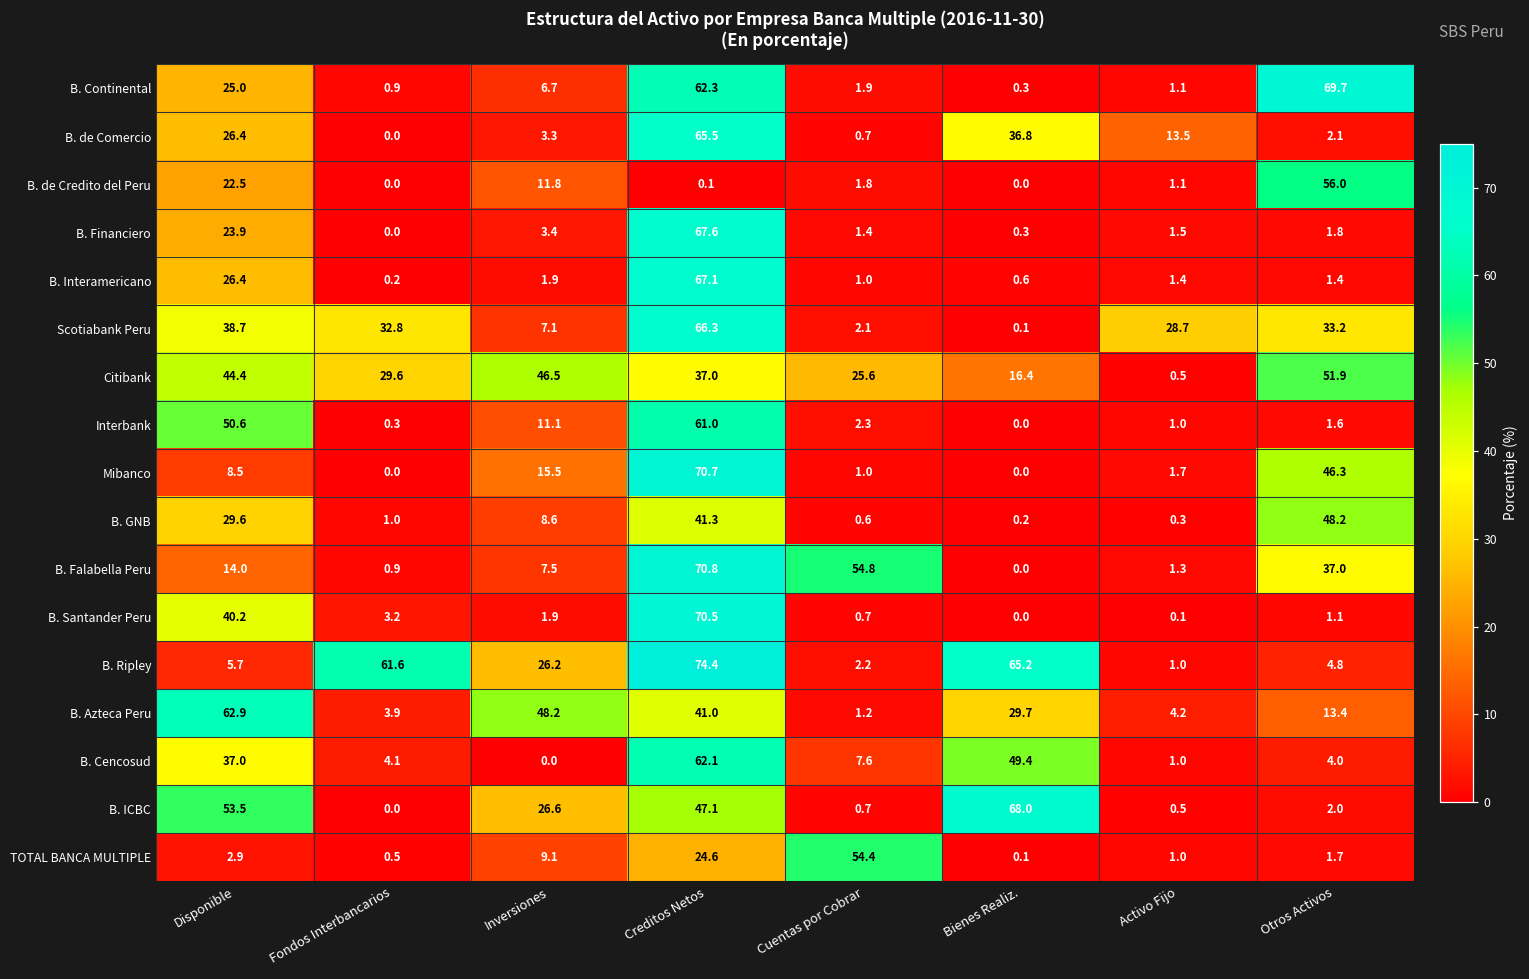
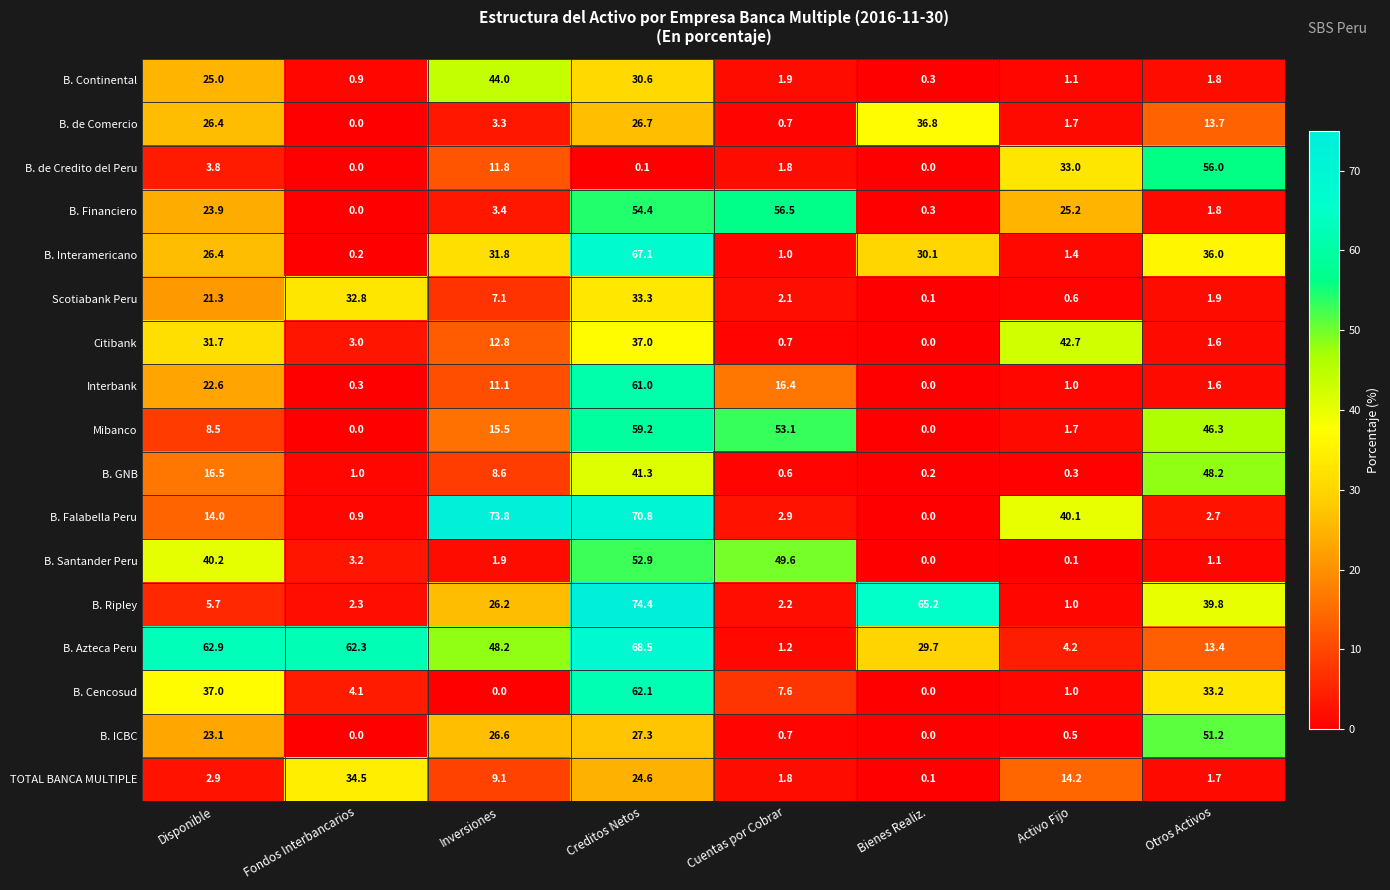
B. Continental, Inversiones: 6.7 -> 44.0
B. Continental, Creditos Netos: 62.3 -> 30.6
B. Continental, Otros Activos: 69.7 -> 1.8
B. de Comercio, Creditos Netos: 65.5 -> 26.7
B. de Comercio, Activo Fijo: 13.5 -> 1.7
B. de Comercio, Otros Activos: 2.1 -> 13.7
B. de Credito del Peru, Disponible: 22.5 -> 3.8
B. de Credito del Peru, Activo Fijo: 1.1 -> 33.0
B. Financiero, Creditos Netos: 67.6 -> 54.4
B. Financiero, Cuentas por Cobrar: 1.4 -> 56.5
B. Financiero, Activo Fijo: 1.5 -> 25.2
B. Interamericano, Inversiones: 1.9 -> 31.8
B. Interamericano, Bienes Realiz.: 0.6 -> 30.1
B. Interamericano, Otros Activos: 1.4 -> 36.0
Scotiabank Peru, Disponible: 38.7 -> 21.3
Scotiabank Peru, Creditos Netos: 66.3 -> 33.3
Scotiabank Peru, Activo Fijo: 28.7 -> 0.6
Scotiabank Peru, Otros Activos: 33.2 -> 1.9
Citibank, Disponible: 44.4 -> 31.7
Citibank, Fondos Interbancarios: 29.6 -> 3.0
Citibank, Inversiones: 46.5 -> 12.8
Citibank, Cuentas por Cobrar: 25.6 -> 0.7
Citibank, Bienes Realiz.: 16.4 -> 0.0
Citibank, Activo Fijo: 0.5 -> 42.7
Citibank, Otros Activos: 51.9 -> 1.6
Interbank, Disponible: 50.6 -> 22.6
Interbank, Cuentas por Cobrar: 2.3 -> 16.4
Mibanco, Creditos Netos: 70.7 -> 59.2
Mibanco, Cuentas por Cobrar: 1.0 -> 53.1
B. GNB, Disponible: 29.6 -> 16.5
B. Falabella Peru, Inversiones: 7.5 -> 73.8
B. Falabella Peru, Cuentas por Cobrar: 54.8 -> 2.9
B. Falabella Peru, Activo Fijo: 1.3 -> 40.1
B. Falabella Peru, Otros Activos: 37.0 -> 2.7
B. Santander Peru, Creditos Netos: 70.5 -> 52.9
B. Santander Peru, Cuentas por Cobrar: 0.7 -> 49.6
B. Ripley, Fondos Interbancarios: 61.6 -> 2.3
B. Ripley, Otros Activos: 4.8 -> 39.8
B. Azteca Peru, Fondos Interbancarios: 3.9 -> 62.3
B. Azteca Peru, Creditos Netos: 41.0 -> 68.5
B. Cencosud, Bienes Realiz.: 49.4 -> 0.0
B. Cencosud, Otros Activos: 4.0 -> 33.2
B. ICBC, Disponible: 53.5 -> 23.1
B. ICBC, Creditos Netos: 47.1 -> 27.3
B. ICBC, Bienes Realiz.: 68.0 -> 0.0
B. ICBC, Otros Activos: 2.0 -> 51.2
TOTAL BANCA MULTIPLE, Fondos Interbancarios: 0.5 -> 34.5
TOTAL BANCA MULTIPLE, Cuentas por Cobrar: 54.4 -> 1.8
TOTAL BANCA MULTIPLE, Activo Fijo: 1.0 -> 14.2
